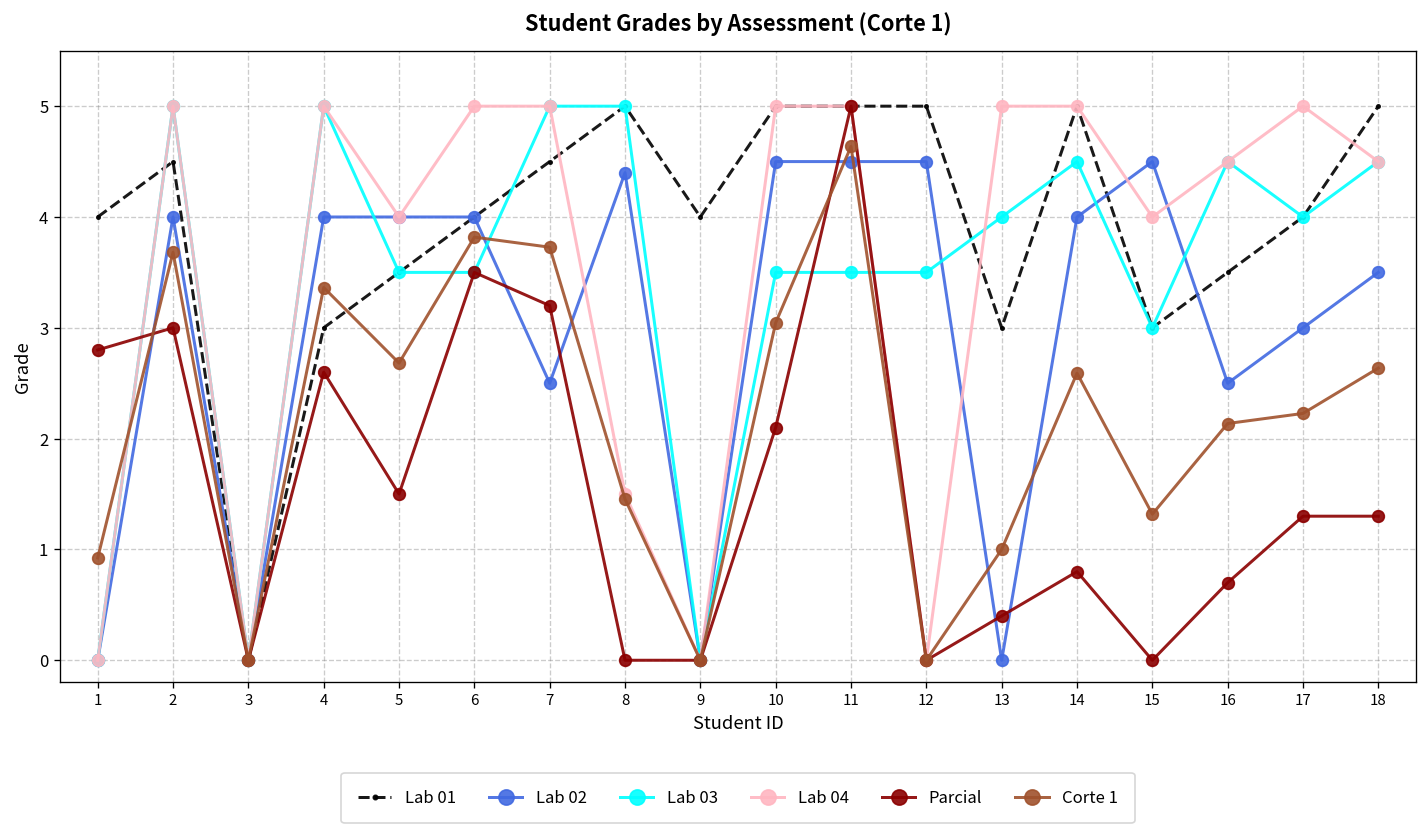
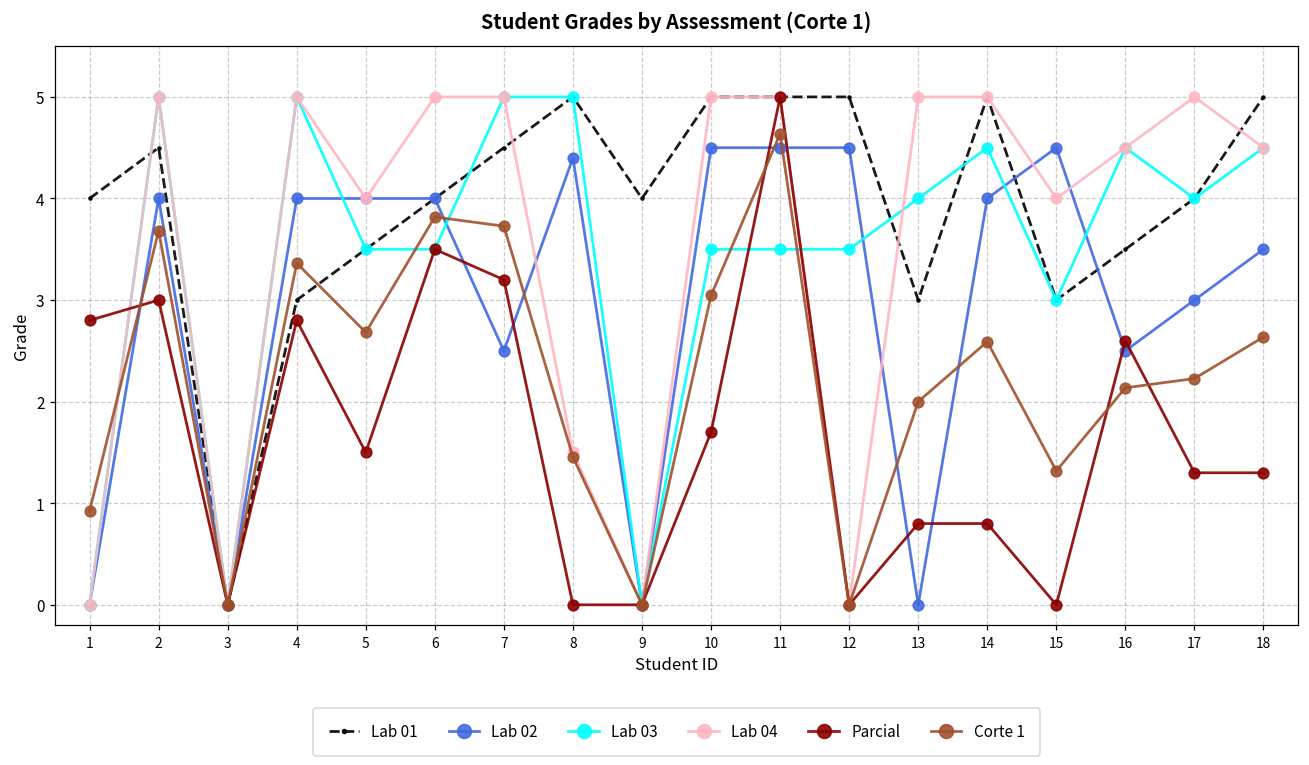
Parcial, 4: 2.6 -> 2.8
Parcial, 10: 2.1 -> 1.7
Parcial, 13: 0.4 -> 0.8
Corte 1, 13: 1 -> 2
Parcial, 16: 0.7 -> 2.6
